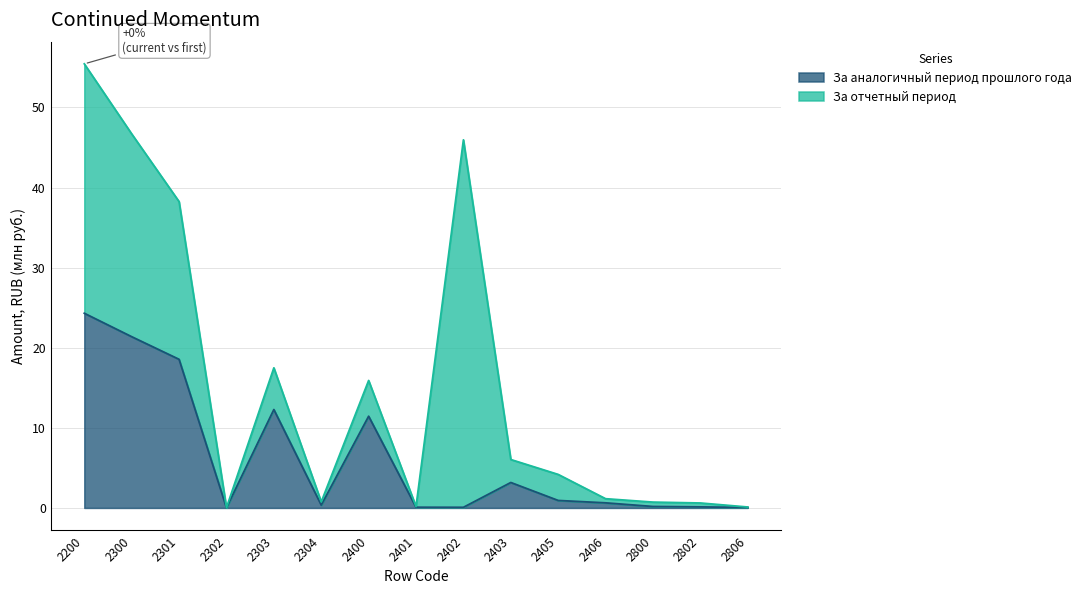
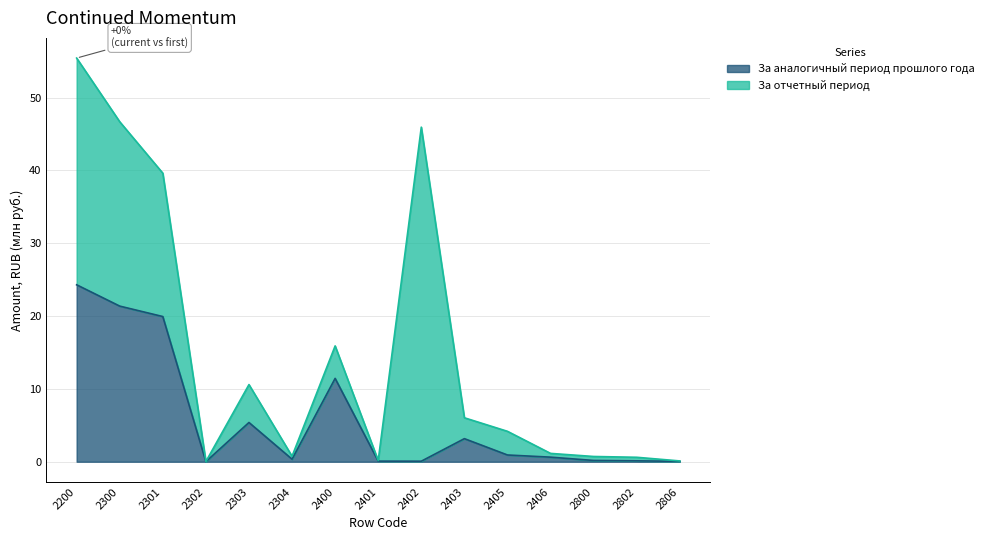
За аналогичный период прошлого года, 2301: 19 -> 20
За аналогичный период прошлого года, 2303: 12 -> 5
